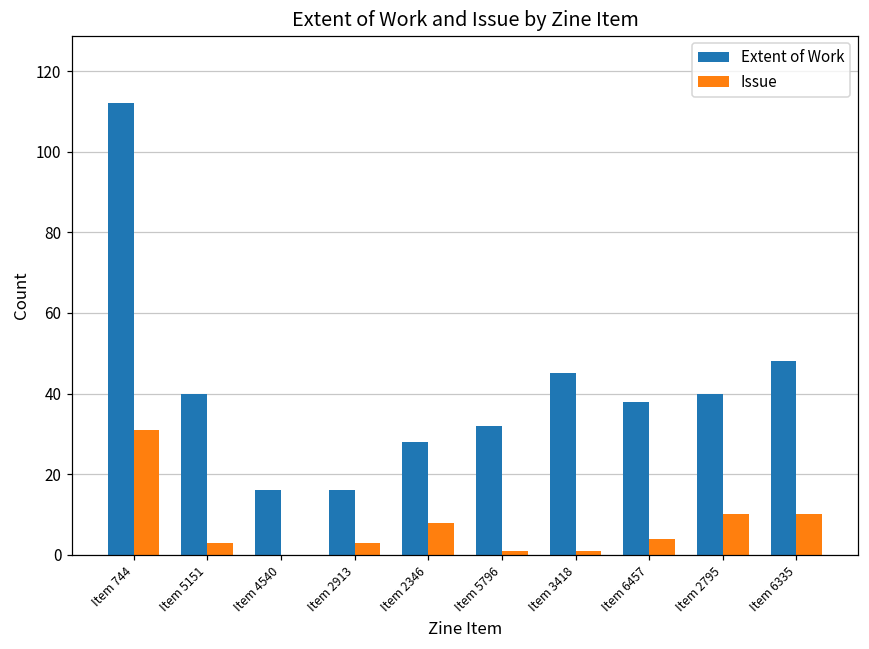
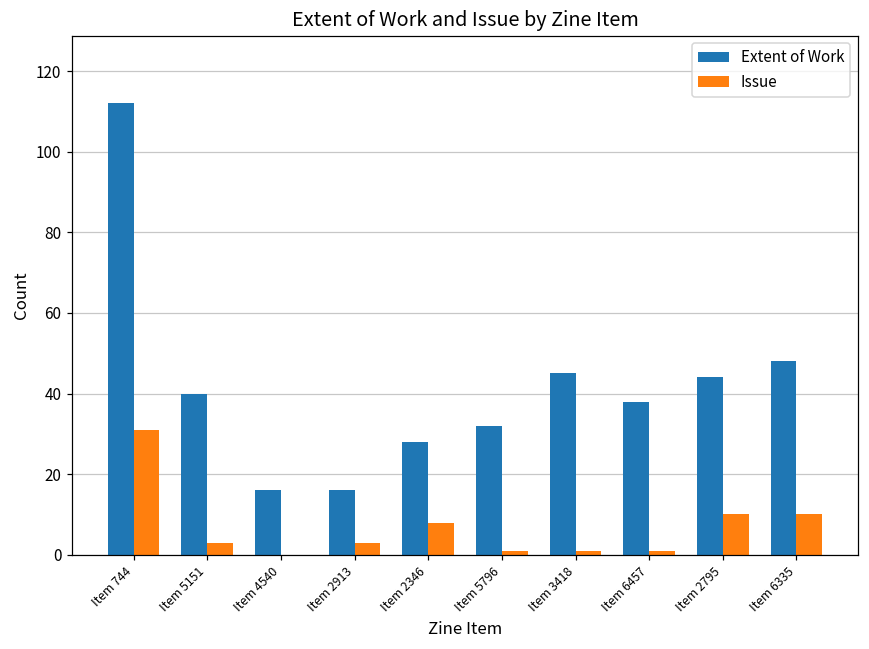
Issue, Item 6457: 4 -> 1
Extent of Work, Item 2795: 40 -> 44
